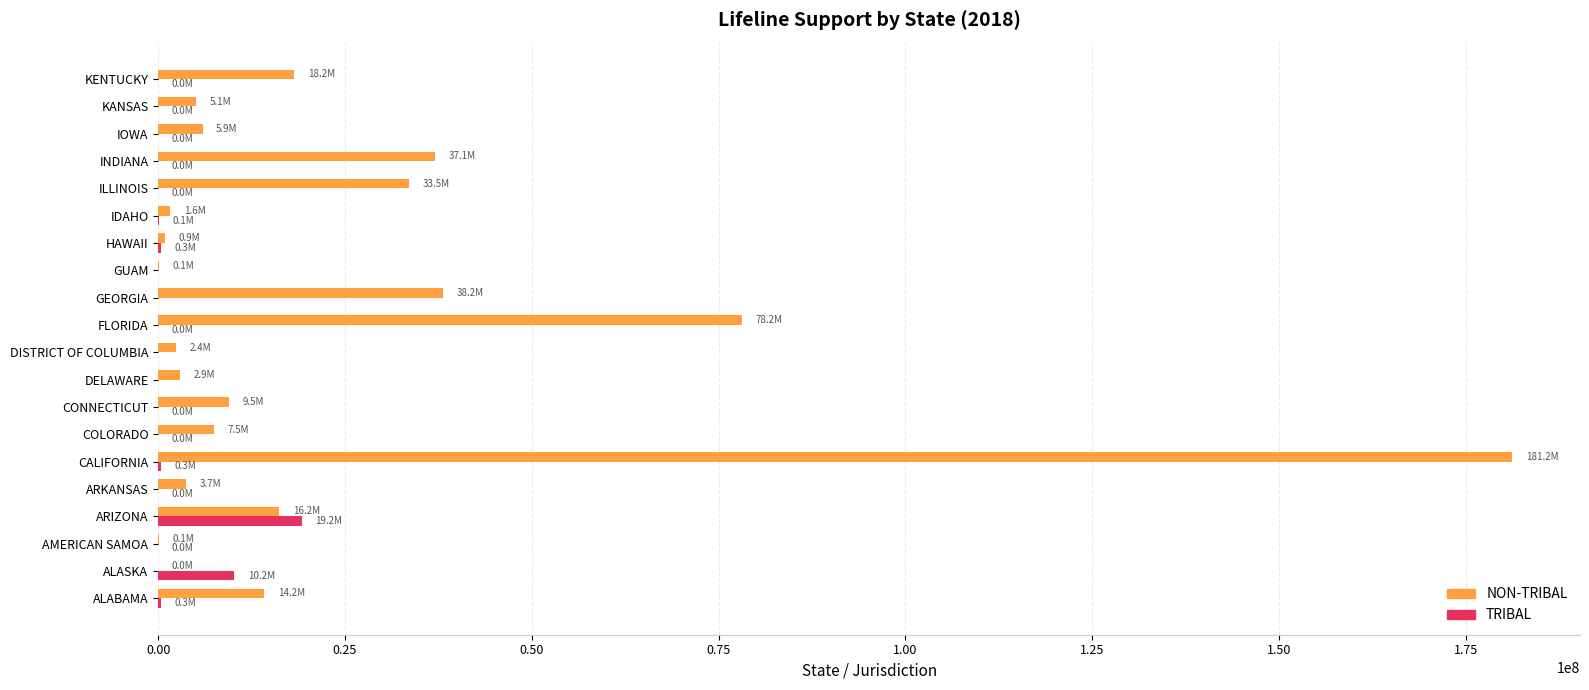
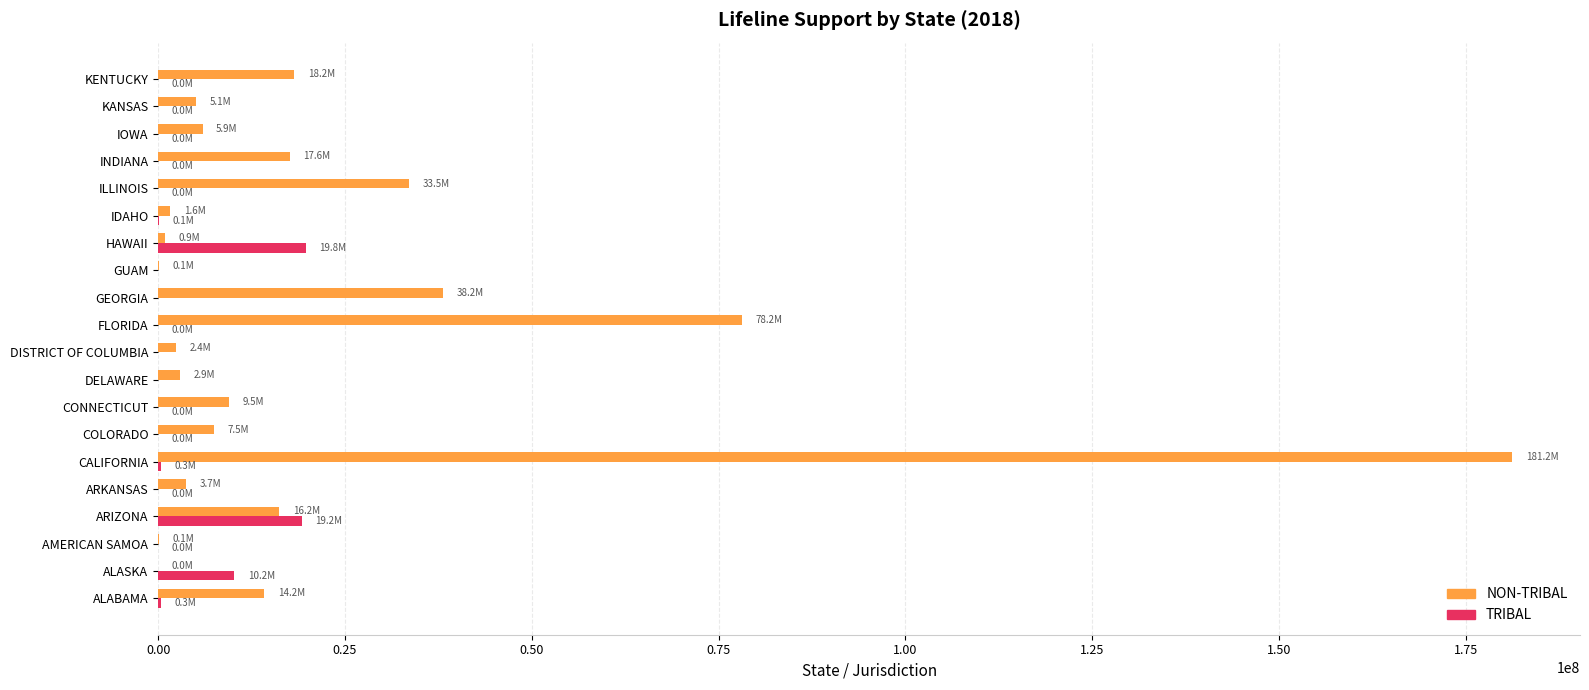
NON-TRIBAL, INDIANA: 37.1M -> 17.6M
TRIBAL, HAWAII: 0.3M -> 19.8M
